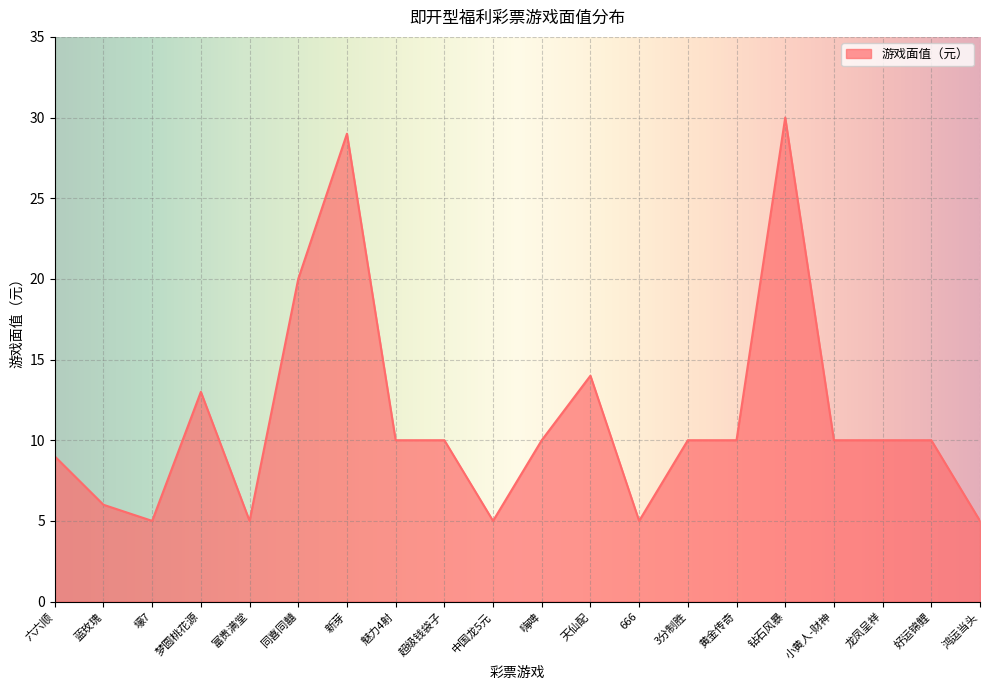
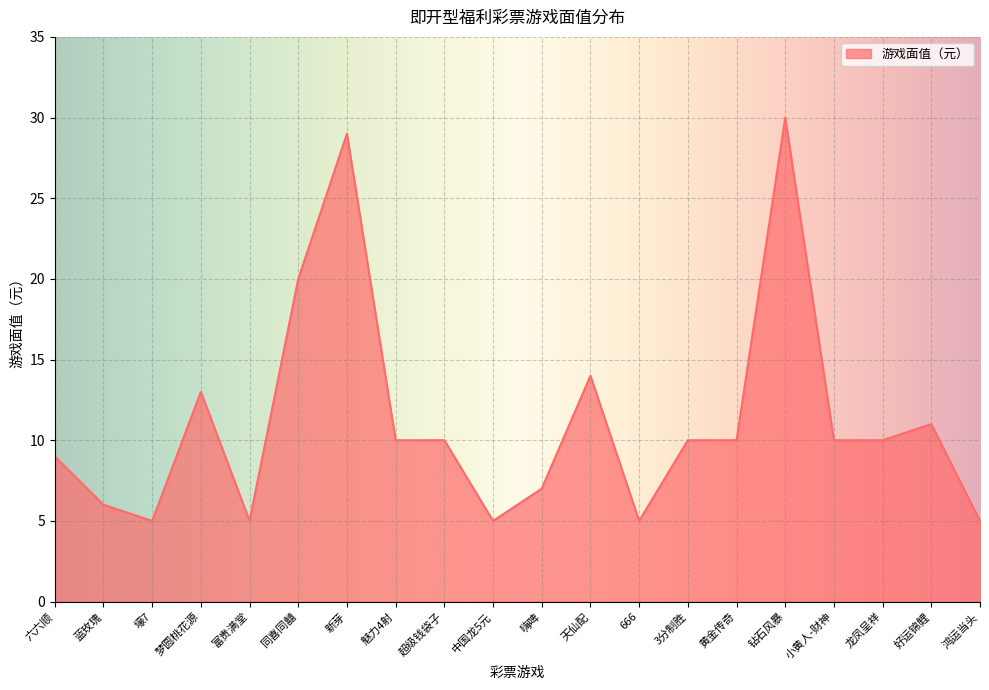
嗨啤: 10 -> 7
好运锦鲤: 10 -> 11
